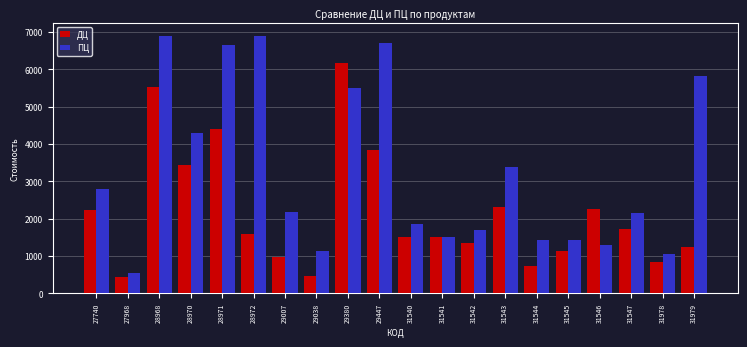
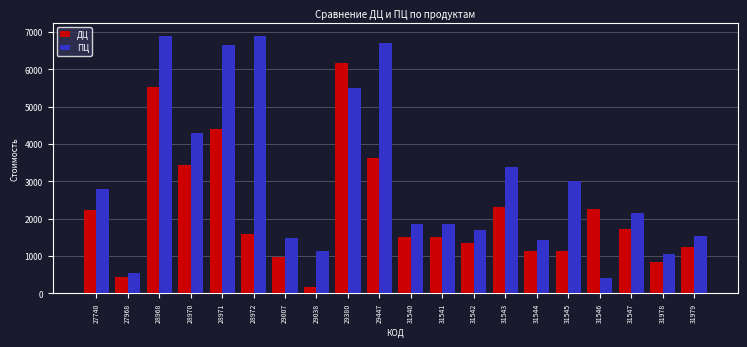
ПЦ, 29007: 2200 -> 1500
ДЦ, 29038: 500 -> 200
ДЦ, 29447: 3800 -> 3600
ПЦ, 31541: 1500 -> 1900
ДЦ, 31544: 700 -> 1100
ПЦ, 31545: 1400 -> 3000
ПЦ, 31546: 1300 -> 400
ПЦ, 31979: 5800 -> 1500
